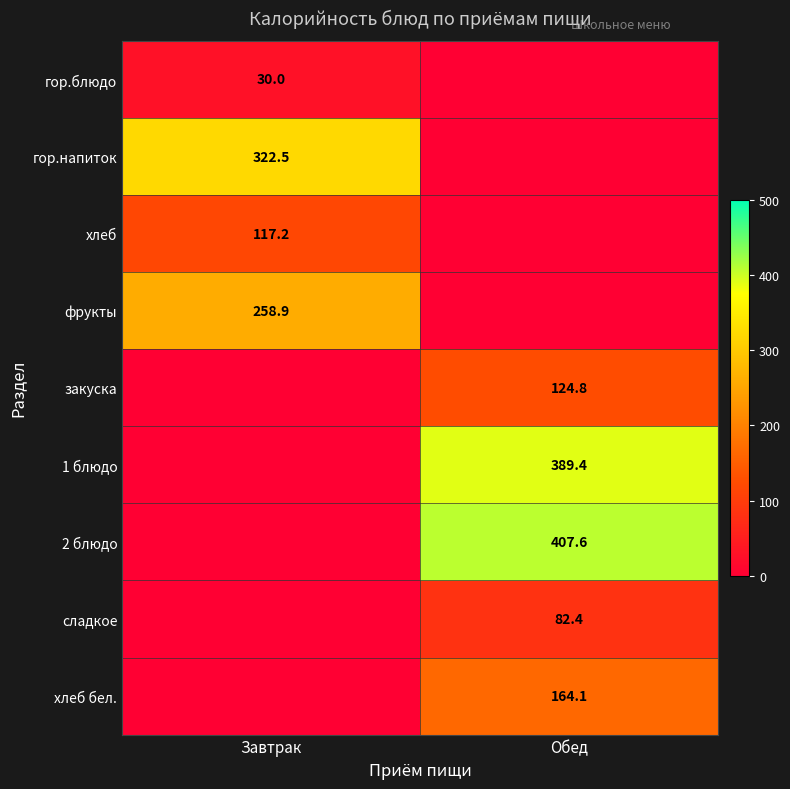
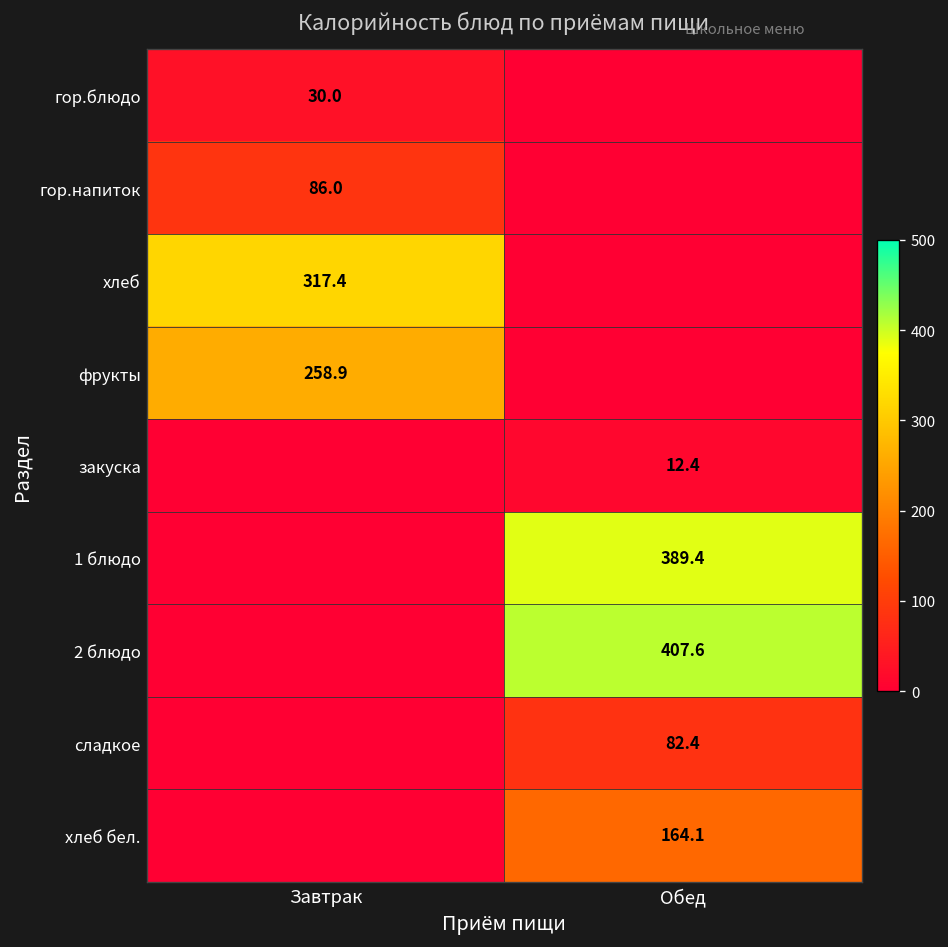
гор.напиток, Завтрак: 322.5 -> 86.0
хлеб, Завтрак: 117.2 -> 317.4
закуска, Обед: 124.8 -> 12.4
